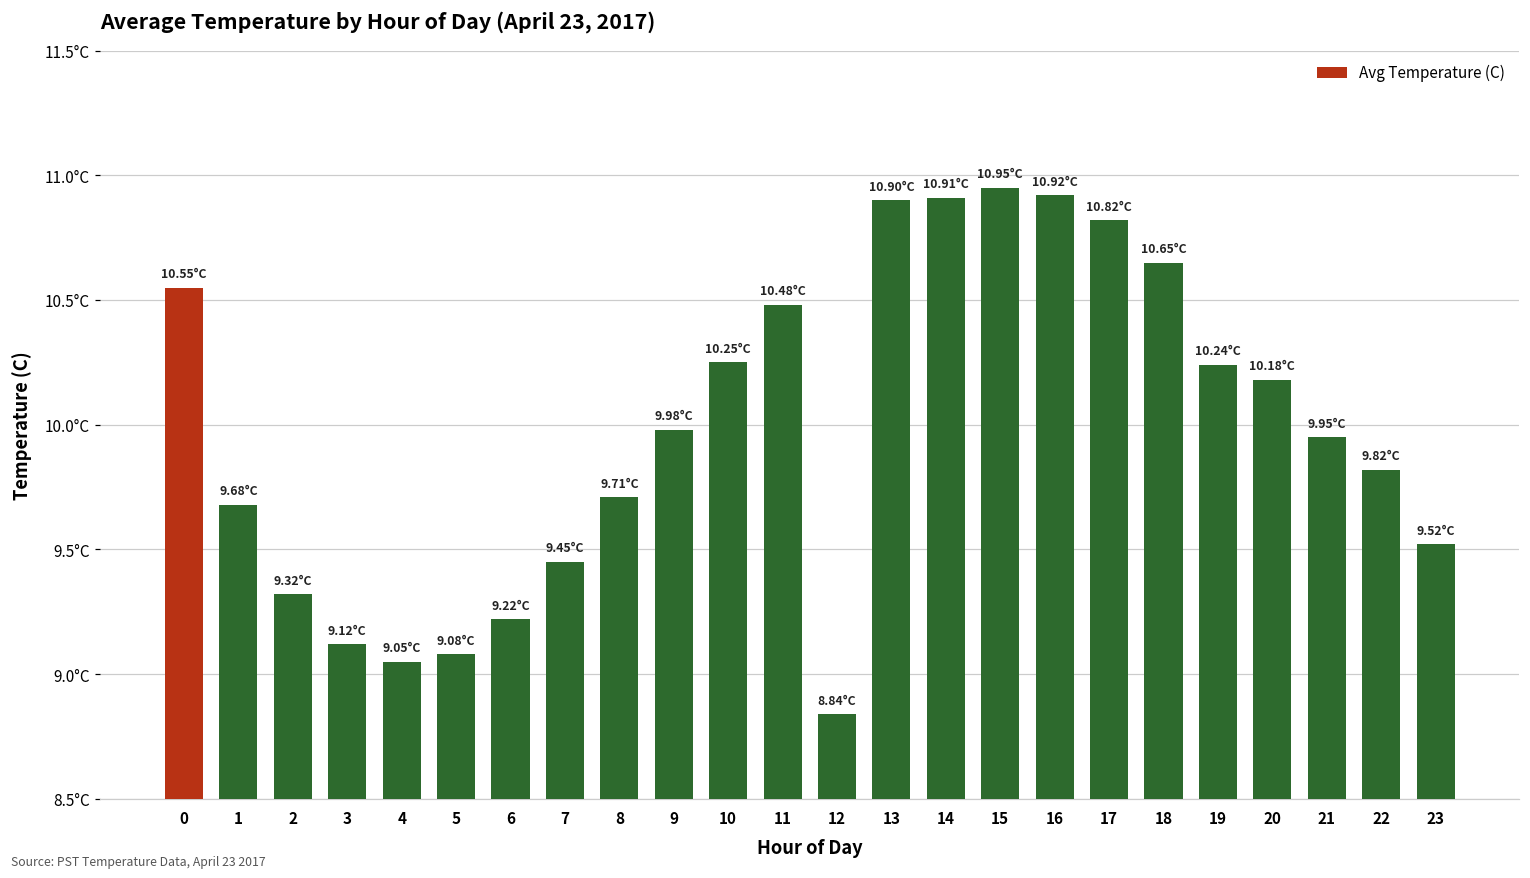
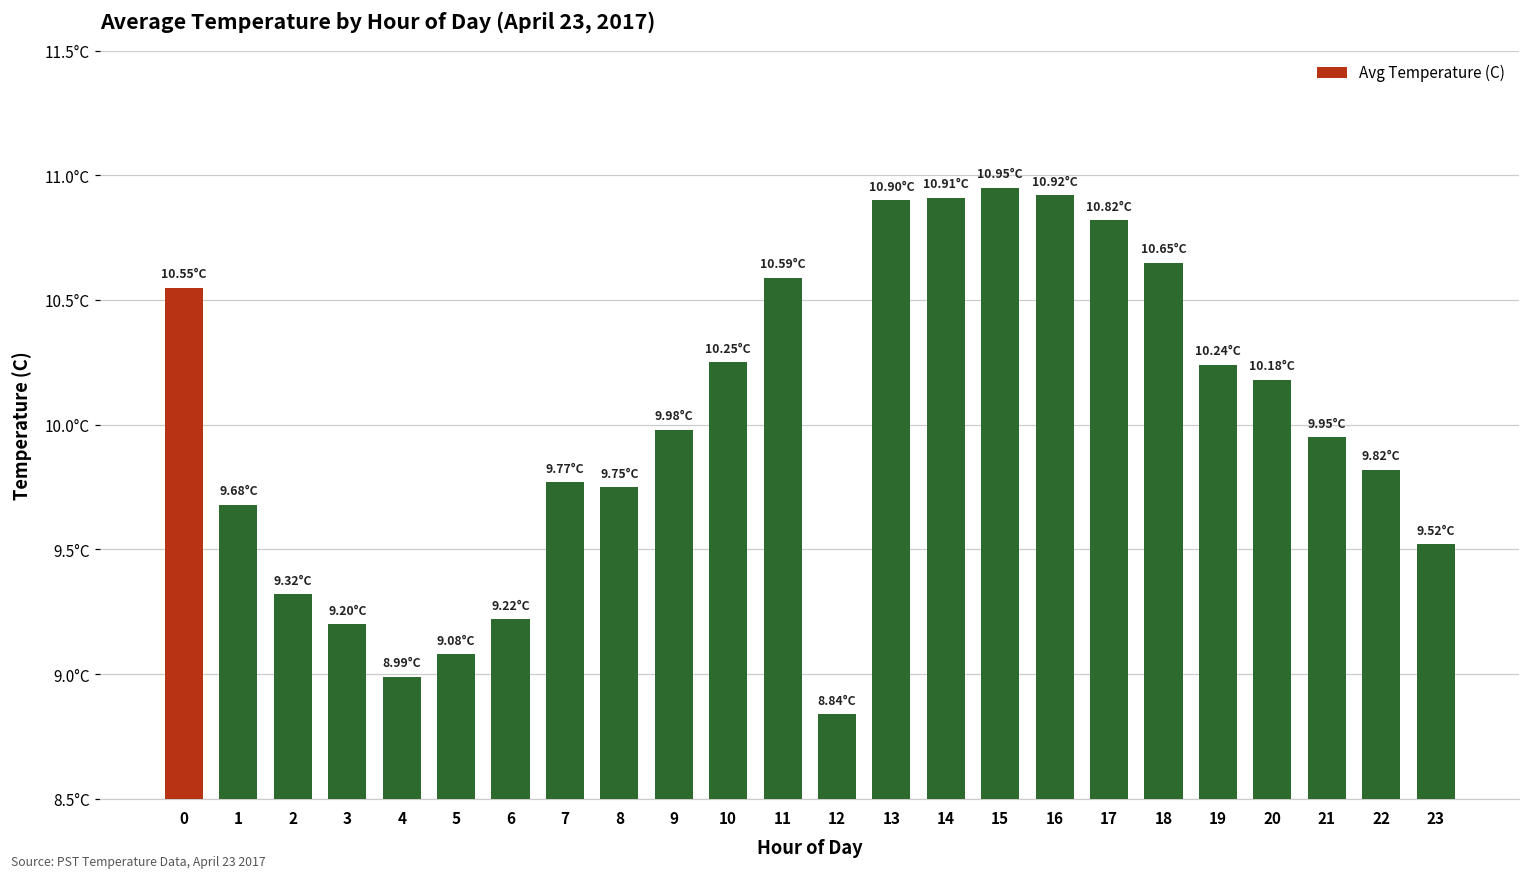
3: 9.12°C -> 9.20°C
4: 9.05°C -> 8.99°C
7: 9.45°C -> 9.77°C
8: 9.71°C -> 9.75°C
11: 10.48°C -> 10.59°C
